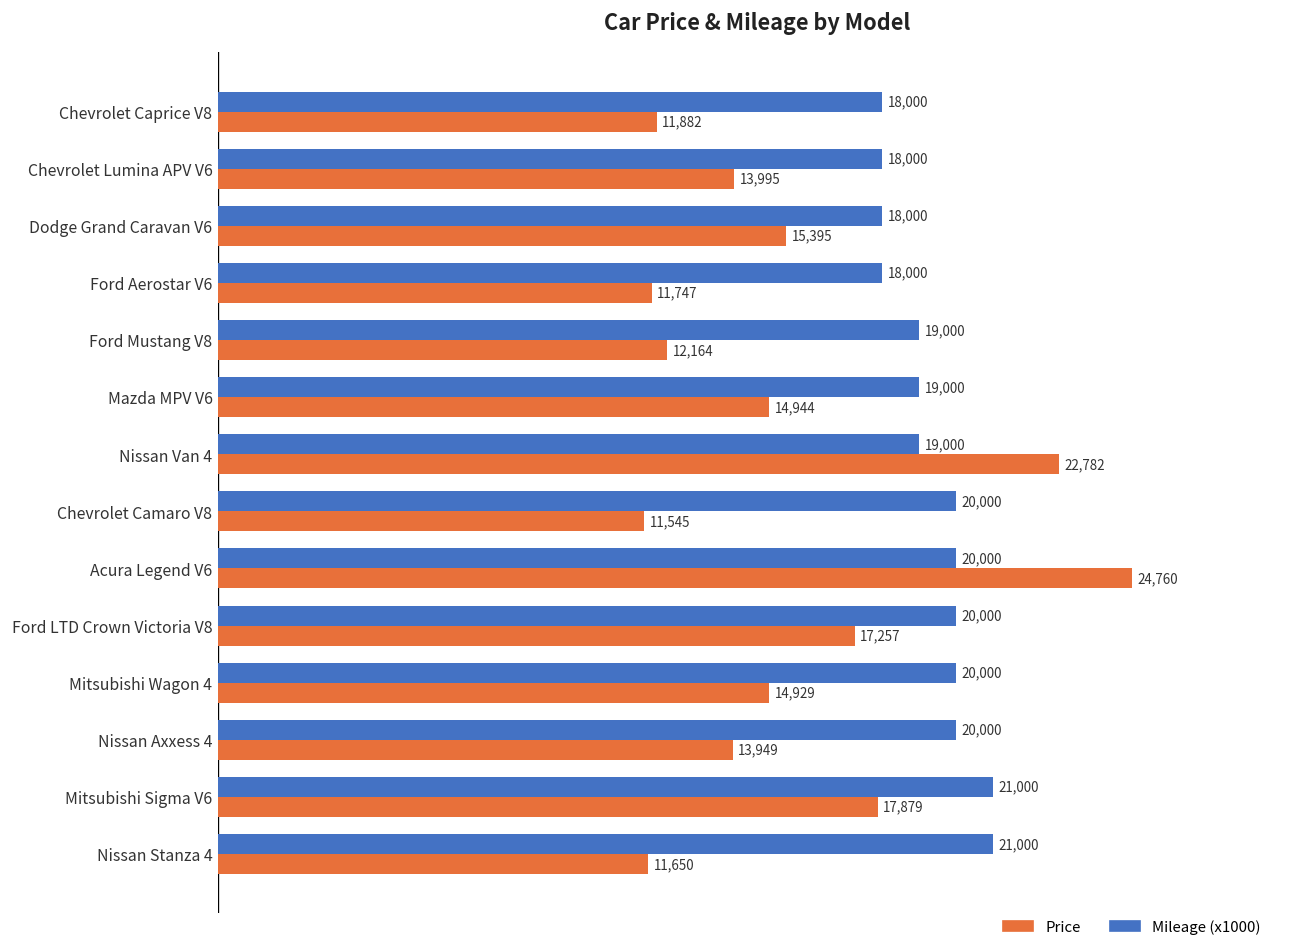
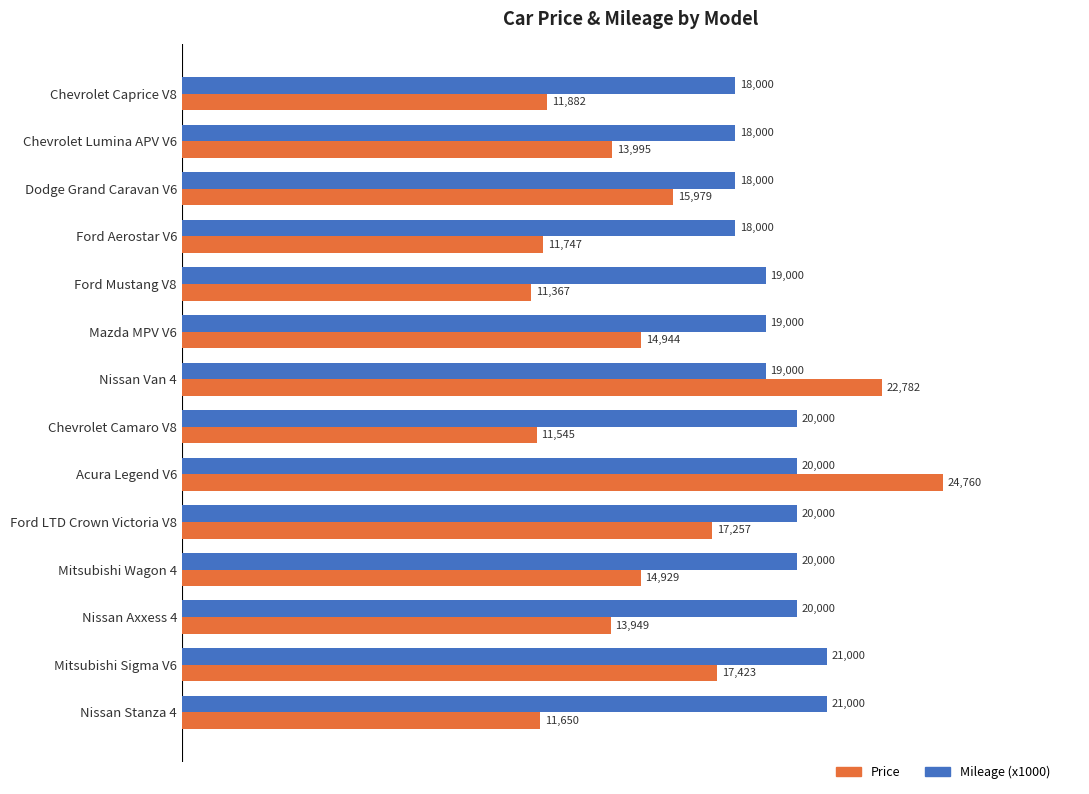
Price, Dodge Grand Caravan V6: 15,395 -> 15,979
Price, Ford Mustang V8: 12,164 -> 11,367
Price, Mitsubishi Sigma V6: 17,879 -> 17,423
